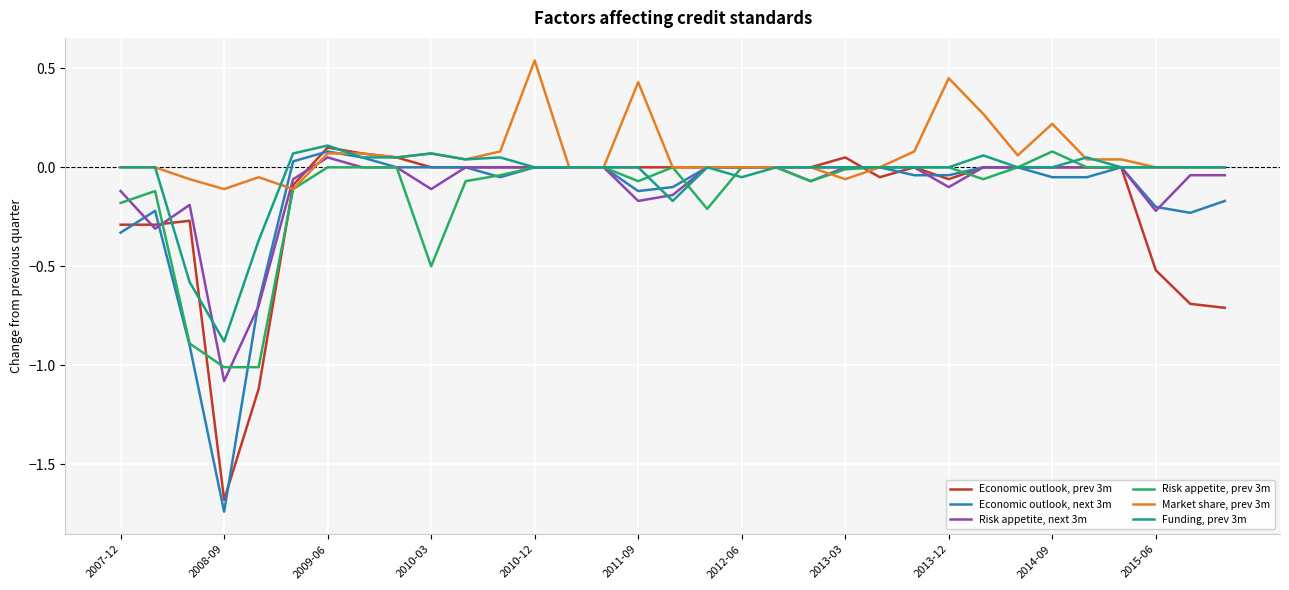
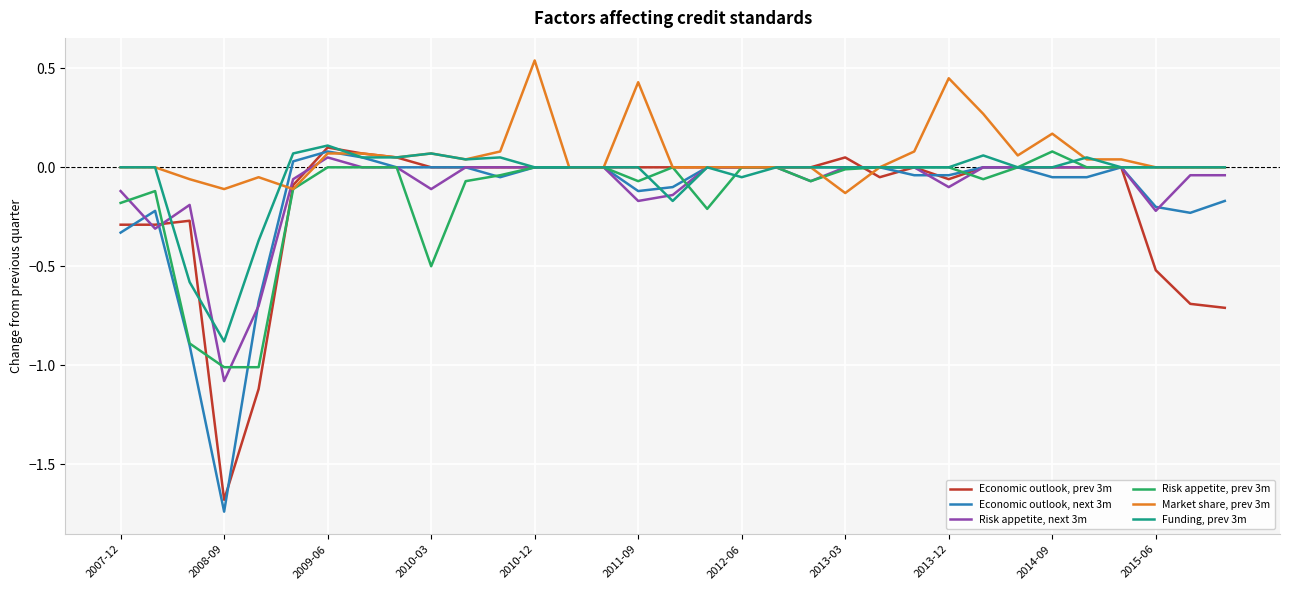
Market share, prev 3m, 2013-03: -0.06 -> -0.13
Market share, prev 3m, 2014-09: 0.22 -> 0.17
